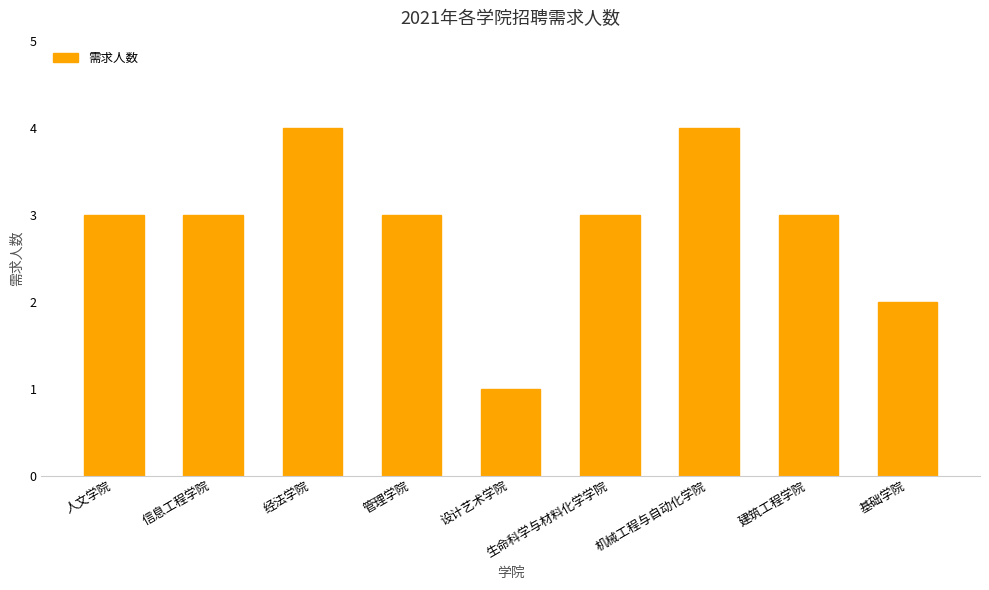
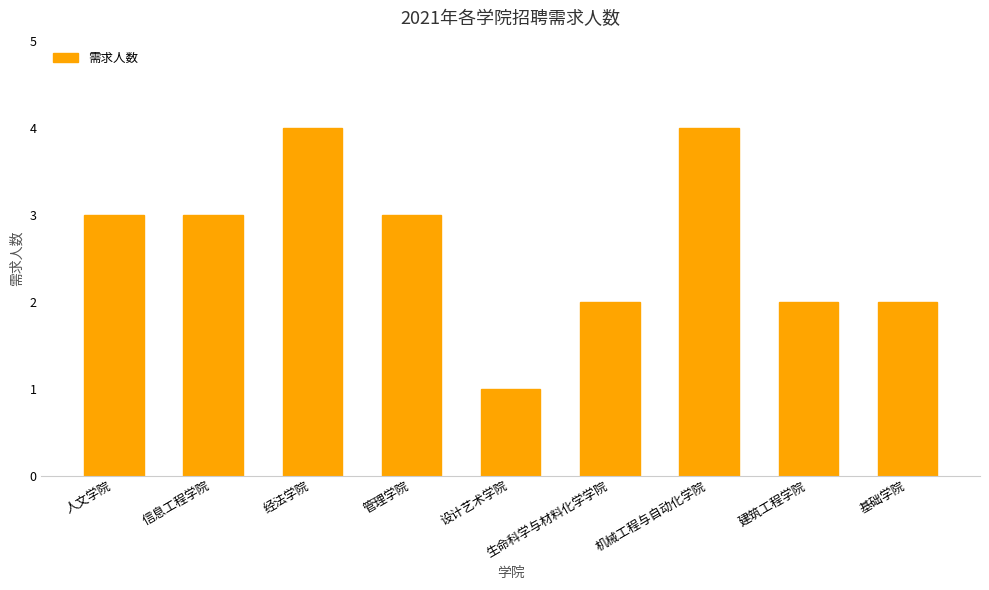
生命科学与材料化学学院: 3 -> 2
建筑工程学院: 3 -> 2
